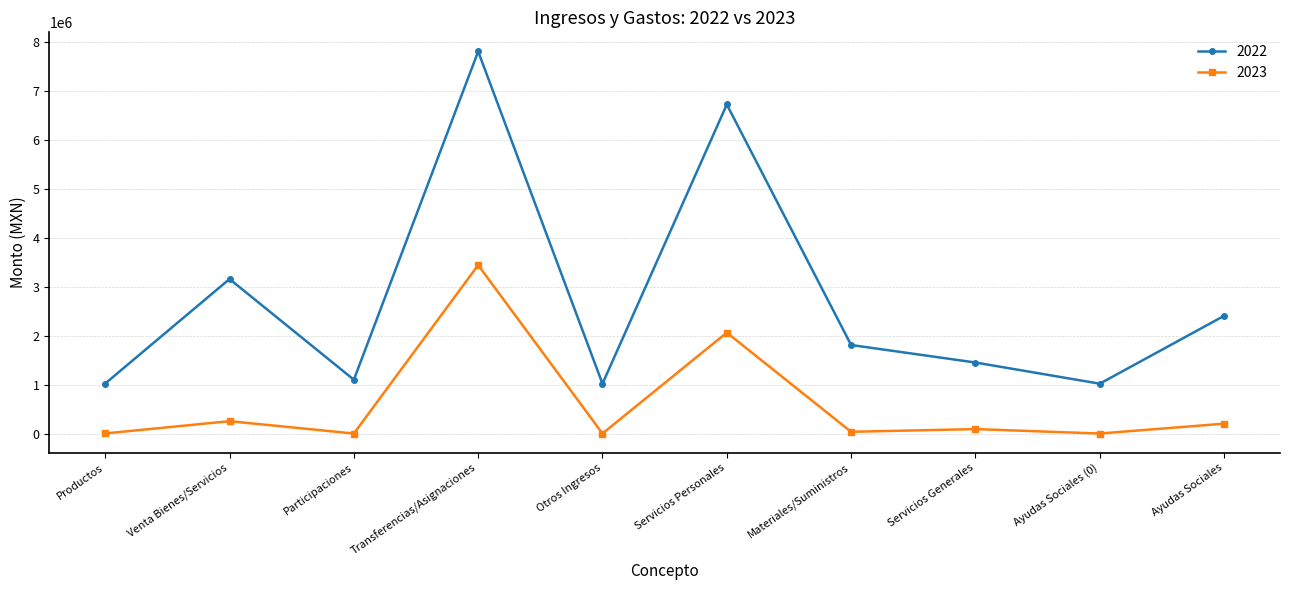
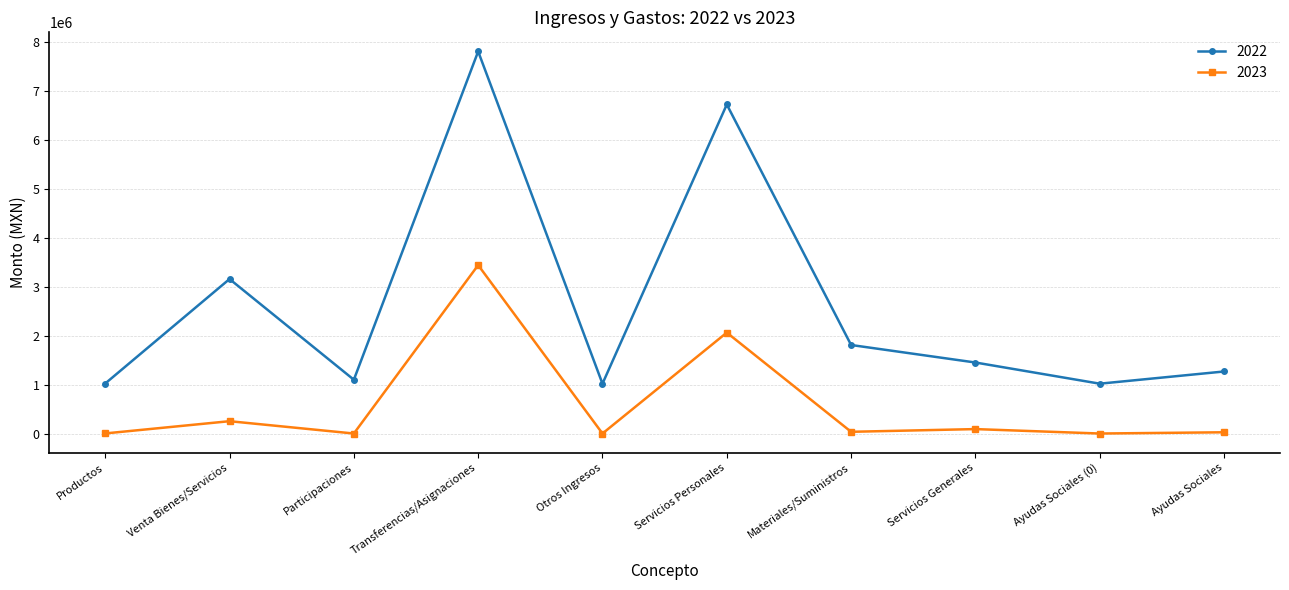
2022, Ayudas Sociales: 2400000 -> 1300000
2023, Ayudas Sociales: 200000 -> 0
